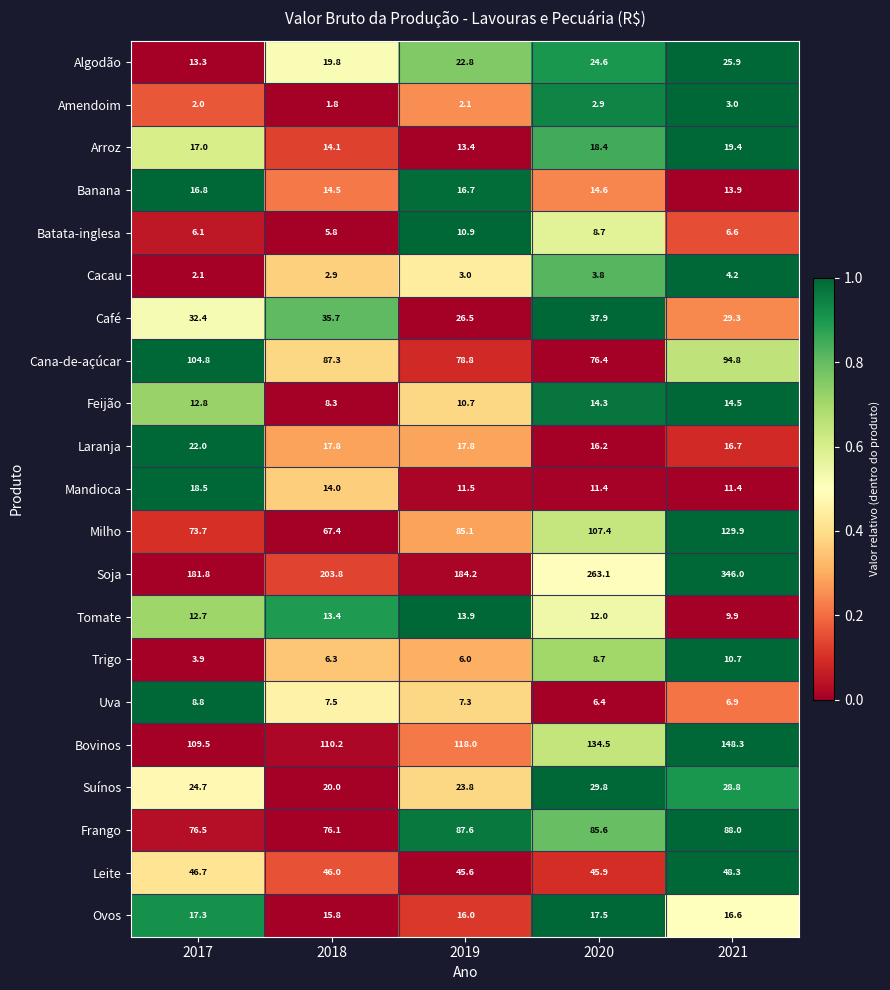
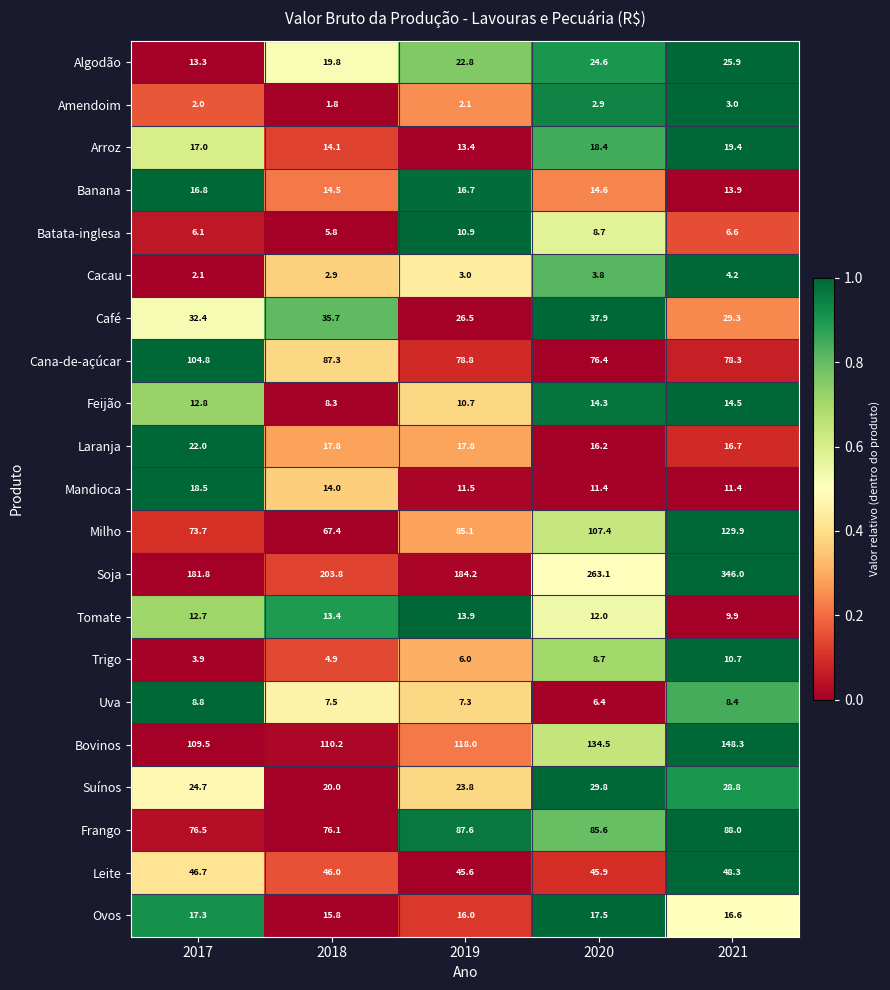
Cana-de-açúcar, 2021: 94.8 -> 78.3
Trigo, 2018: 6.3 -> 4.9
Uva, 2021: 6.9 -> 8.4
